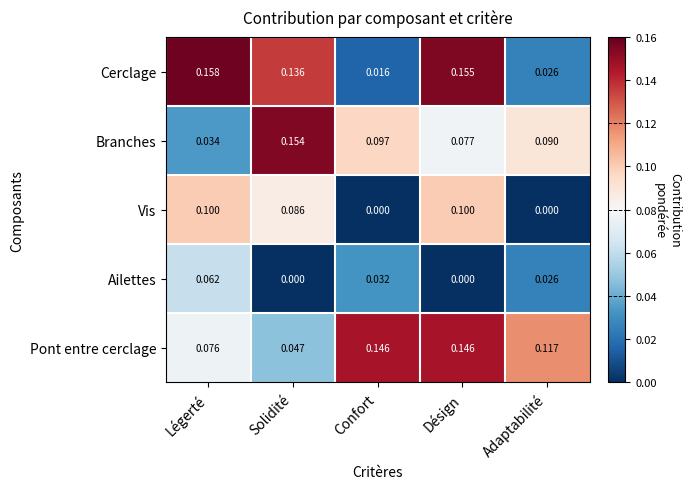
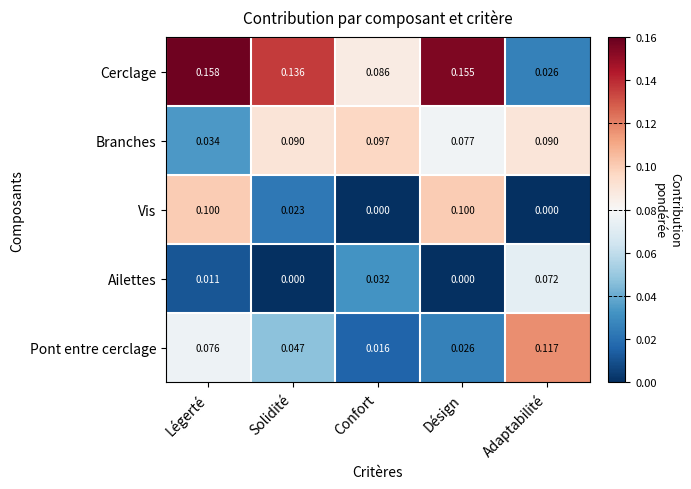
Cerclage, Confort: 0.016 -> 0.086
Branches, Solidité: 0.154 -> 0.090
Vis, Solidité: 0.086 -> 0.023
Ailettes, Légerté: 0.062 -> 0.011
Ailettes, Adaptabilité: 0.026 -> 0.072
Pont entre cerclage, Confort: 0.146 -> 0.016
Pont entre cerclage, Désign: 0.146 -> 0.026
